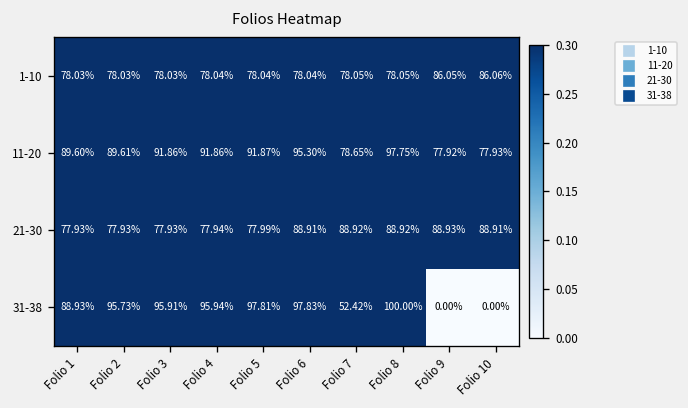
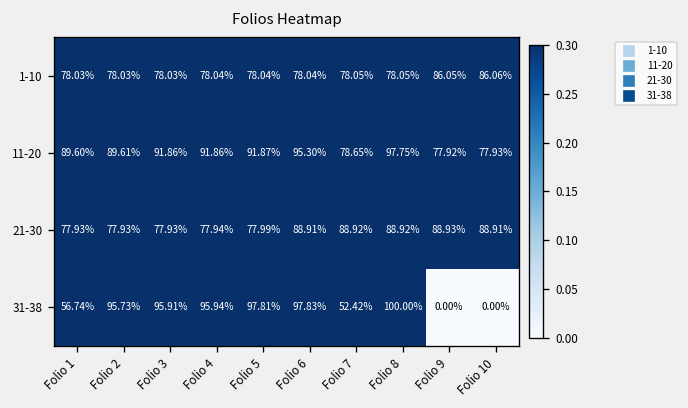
31-38, Folio 1: 88.93% -> 56.74%
